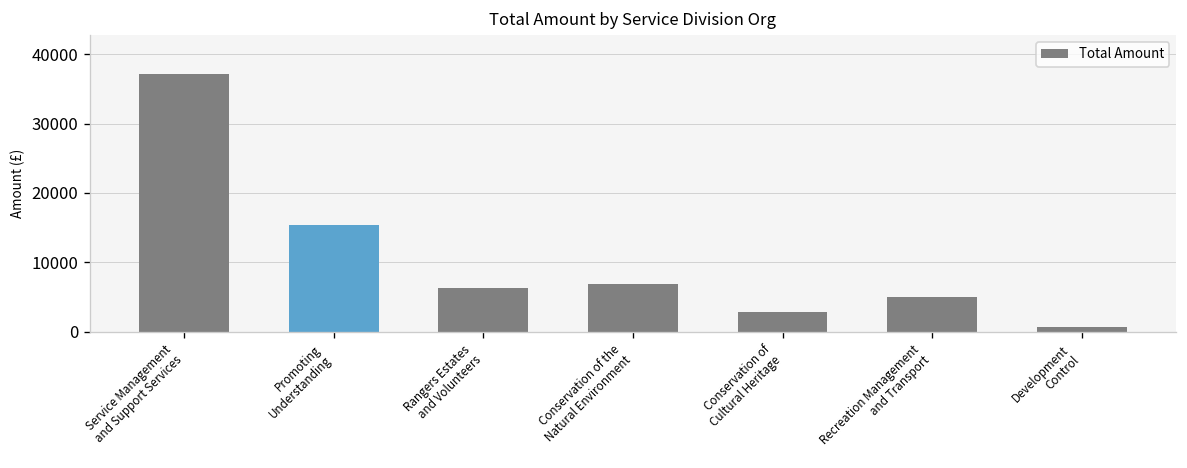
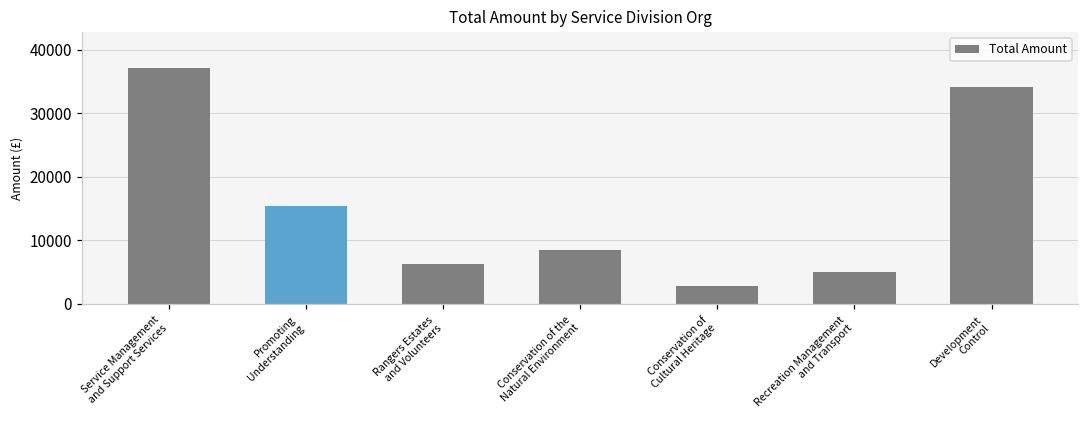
Conservation of the Natural Environment: 7000 -> 8000
Development Control: 1000 -> 34000
